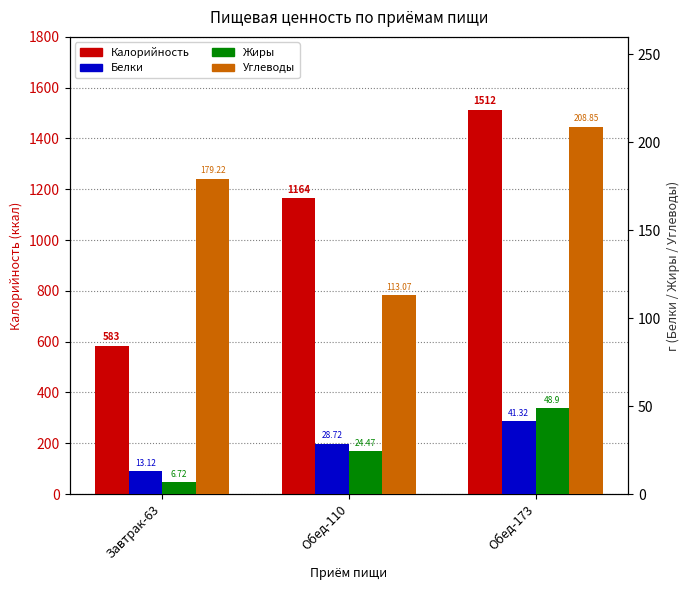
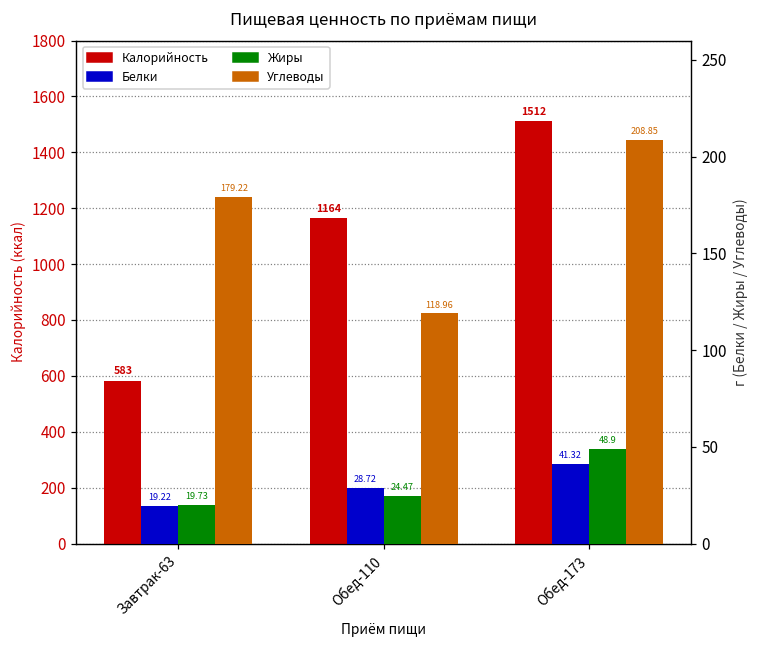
Белки, Завтрак-63: 13.12 -> 19.22
Жиры, Завтрак-63: 6.72 -> 19.73
Углеводы, Обед-110: 113.07 -> 118.96
